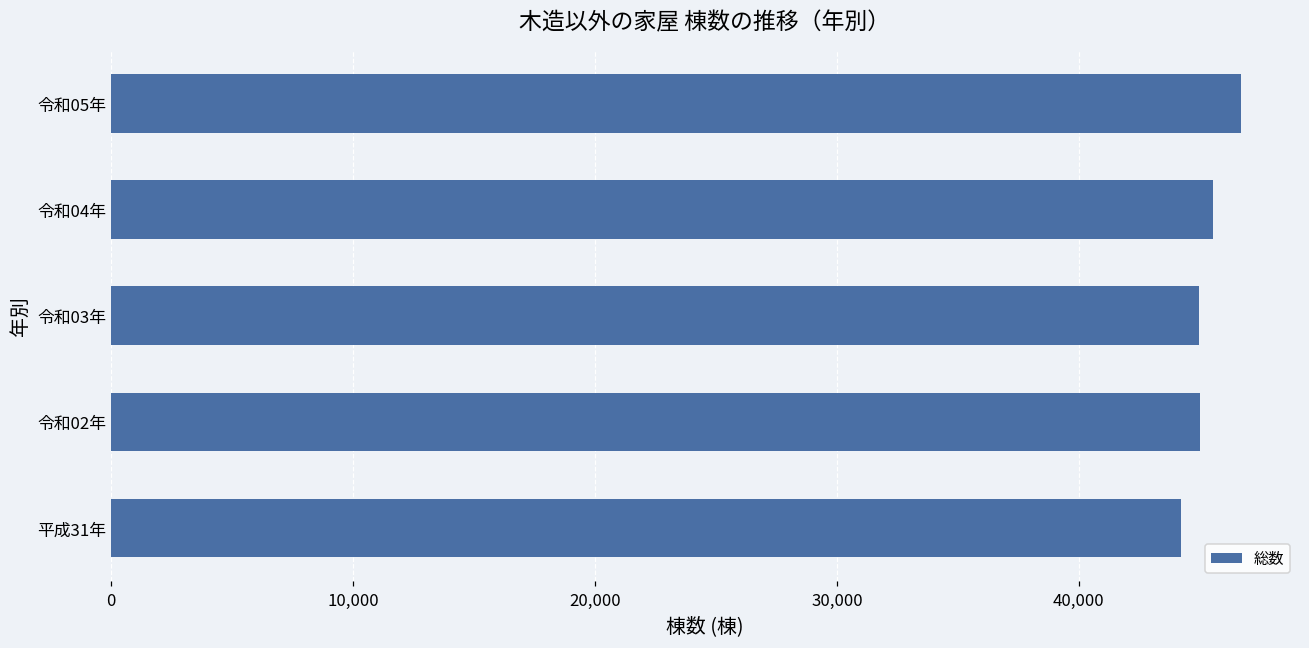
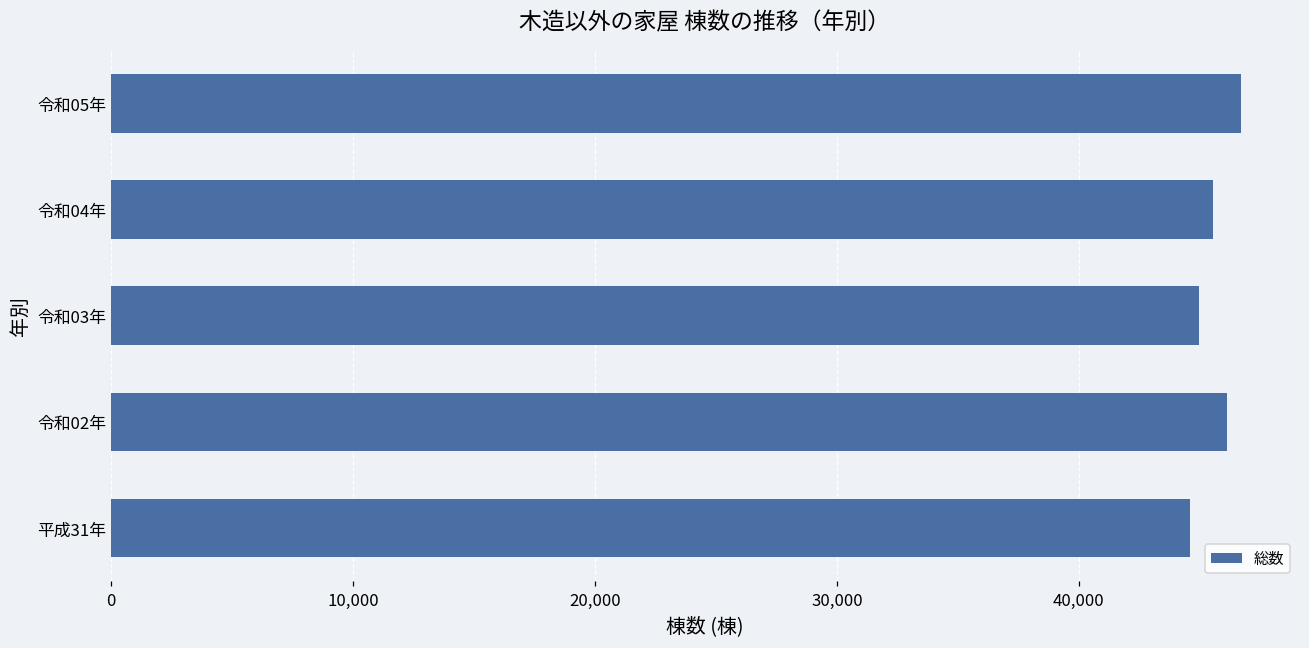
令和02年: 45,000 -> 46,100
平成31年: 44,200 -> 44,600
